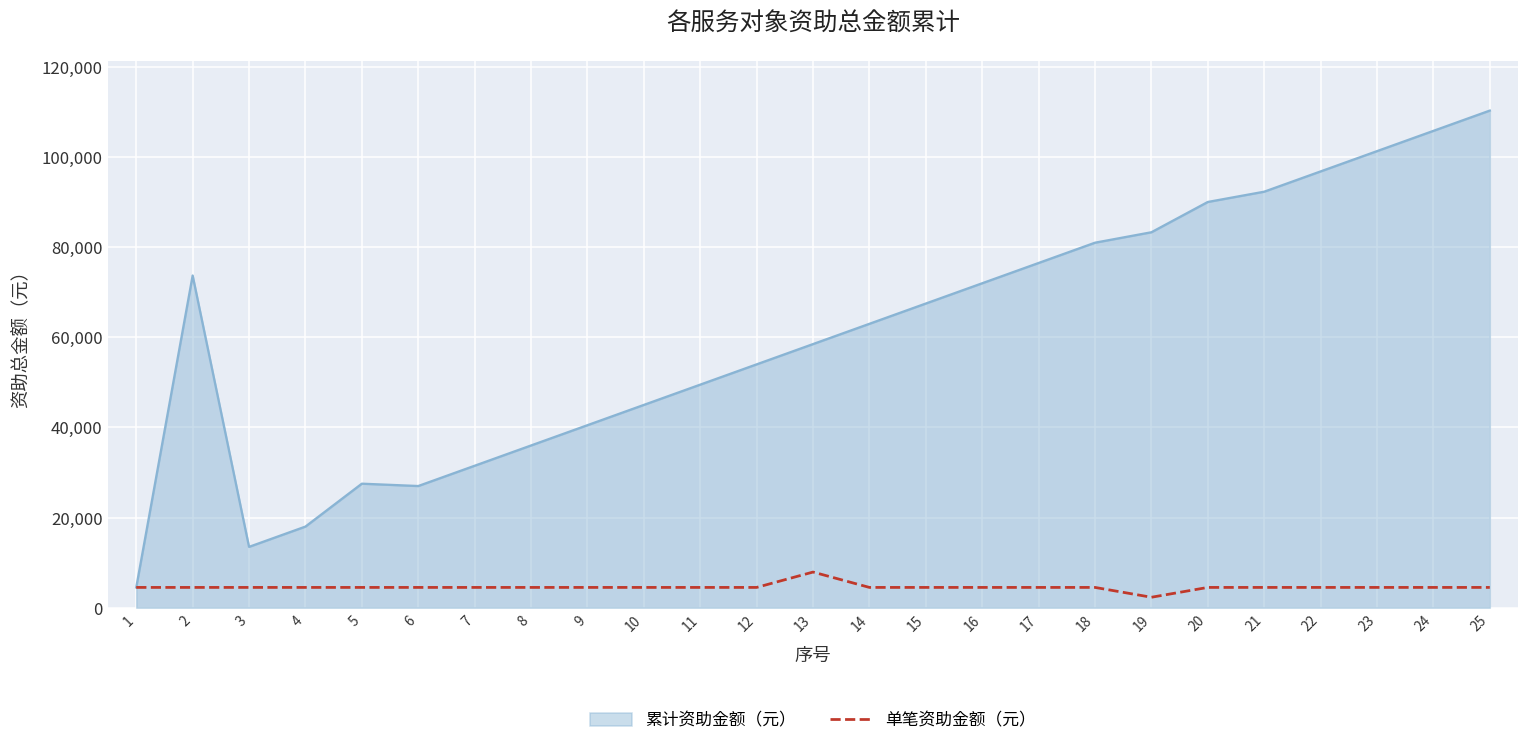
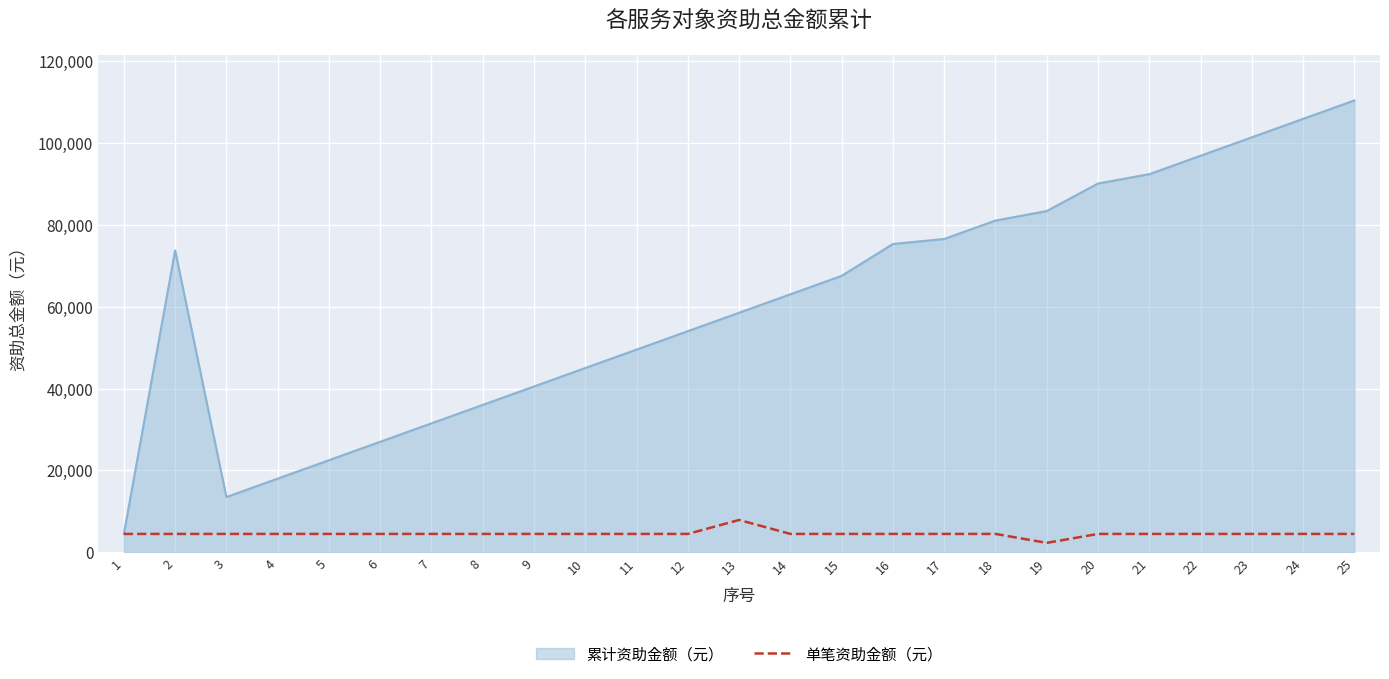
累计资助金额（元）, 5: 28,000 -> 23,000
累计资助金额（元）, 16: 72,000 -> 75,000
